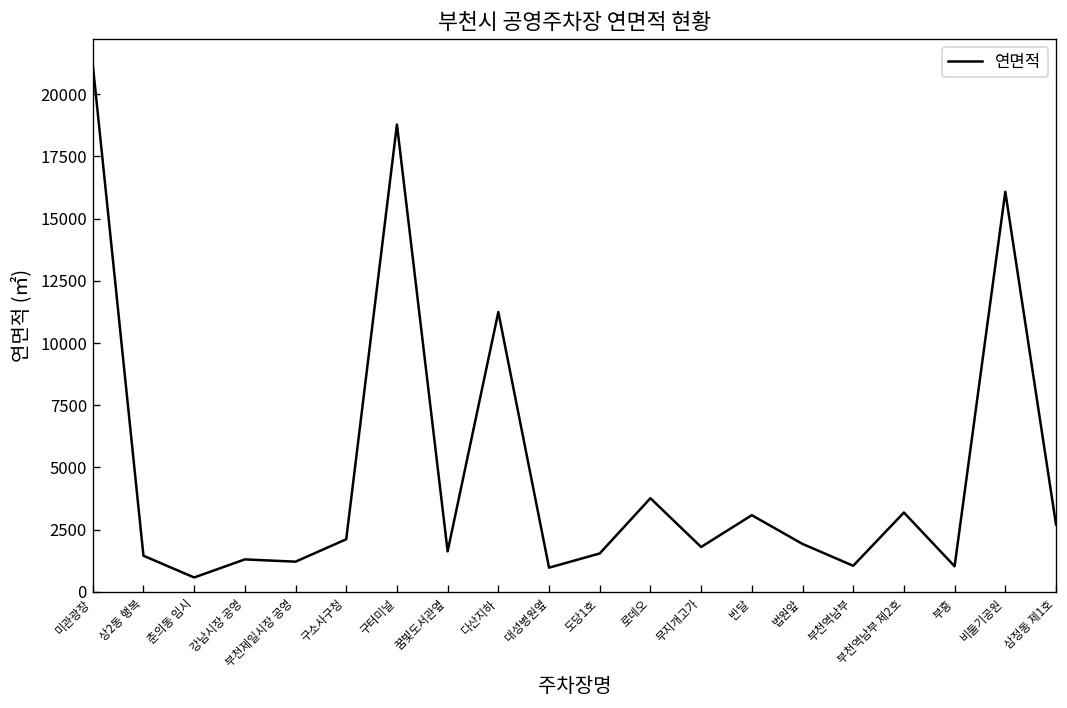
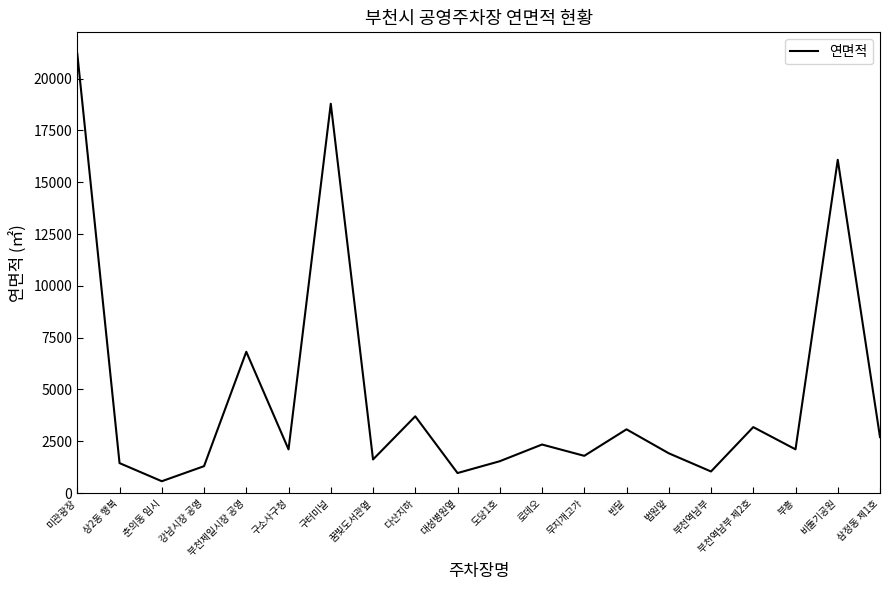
부천제일시장 공영: 1200 -> 6800
다산지하: 11200 -> 3700
로데오: 3800 -> 2300
부흥: 1000 -> 2100
